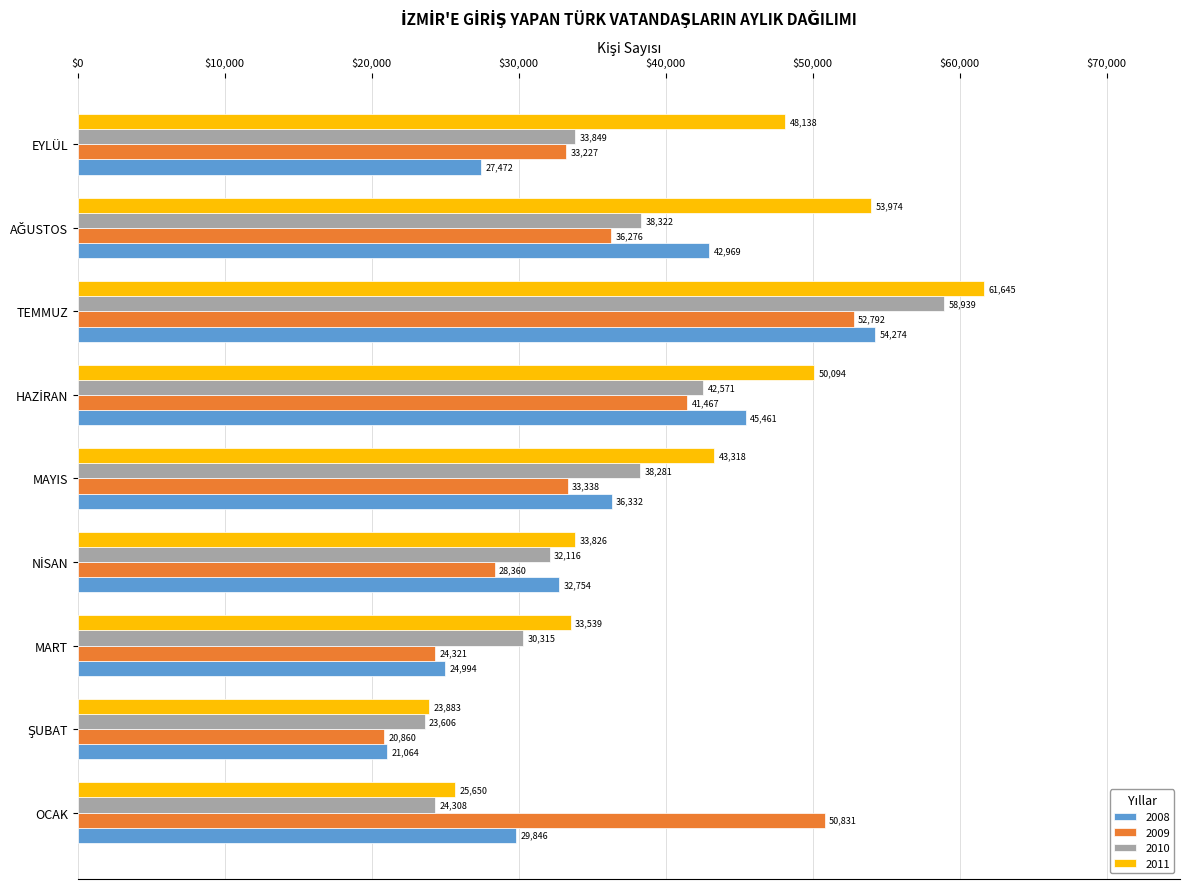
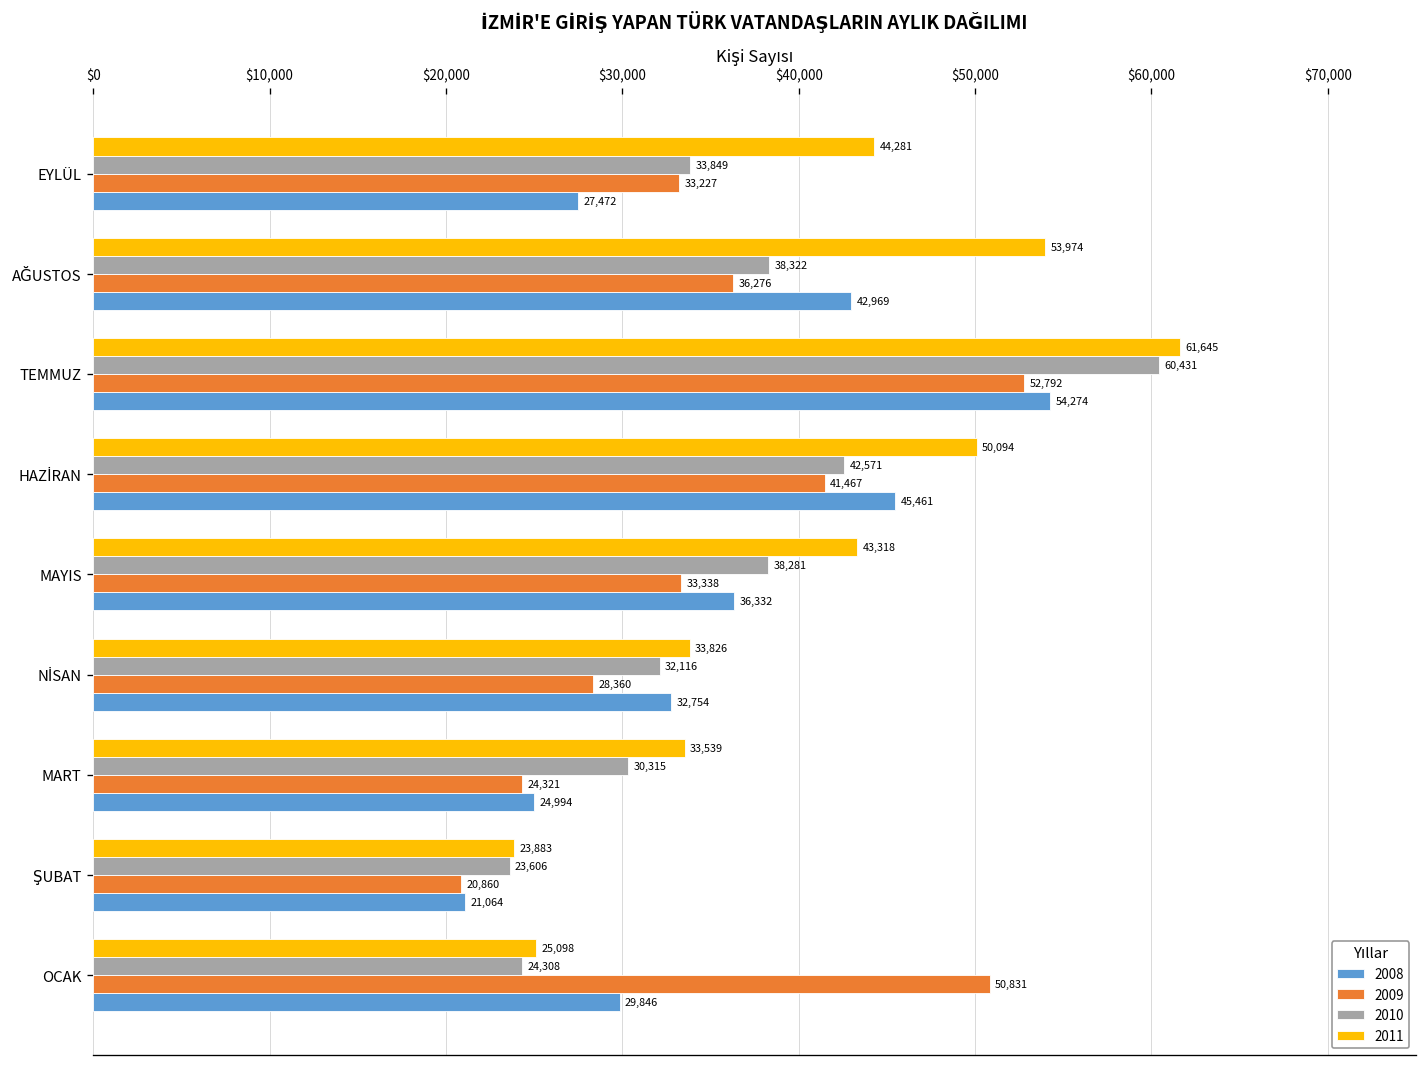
2011, EYLÜL: 48,138 -> 44,281
2010, TEMMUZ: 58,939 -> 60,431
2011, OCAK: 25,650 -> 25,098
